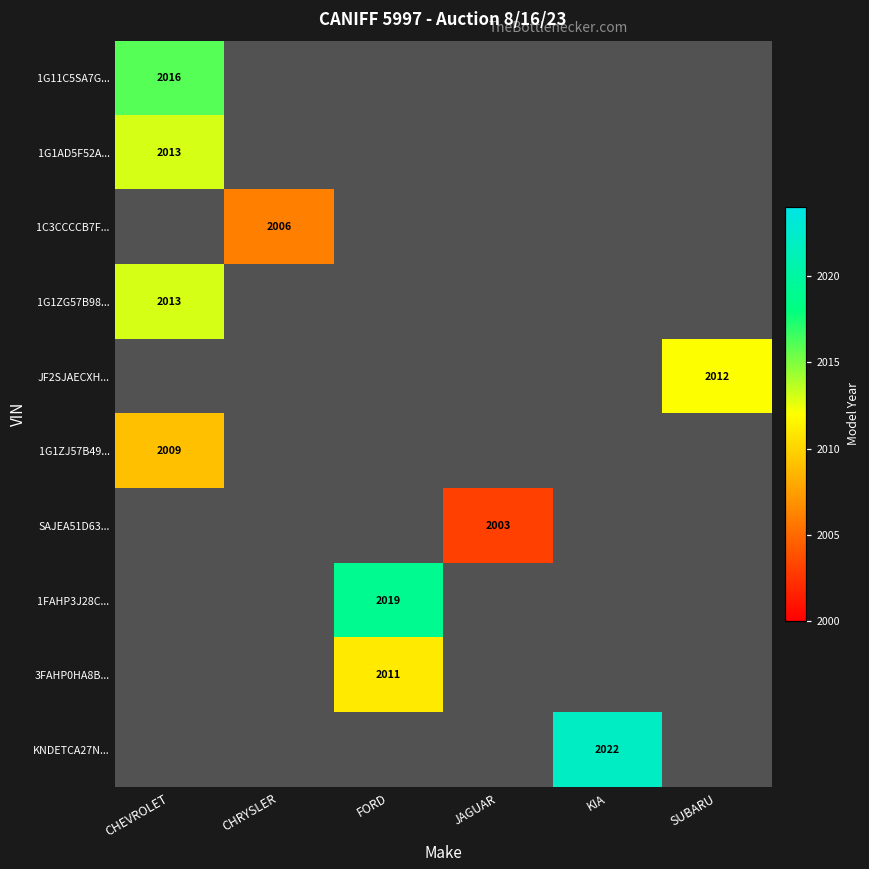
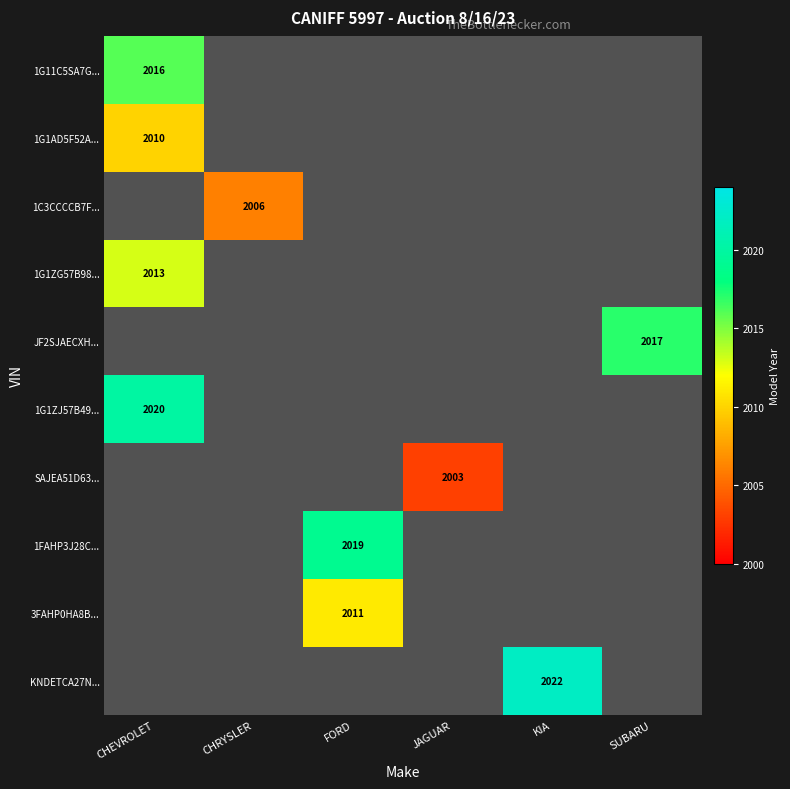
1G1AD5F52A..., CHEVROLET: 2013 -> 2010
JF2SJAECXH..., SUBARU: 2012 -> 2017
1G1ZJ57B49..., CHEVROLET: 2009 -> 2020
